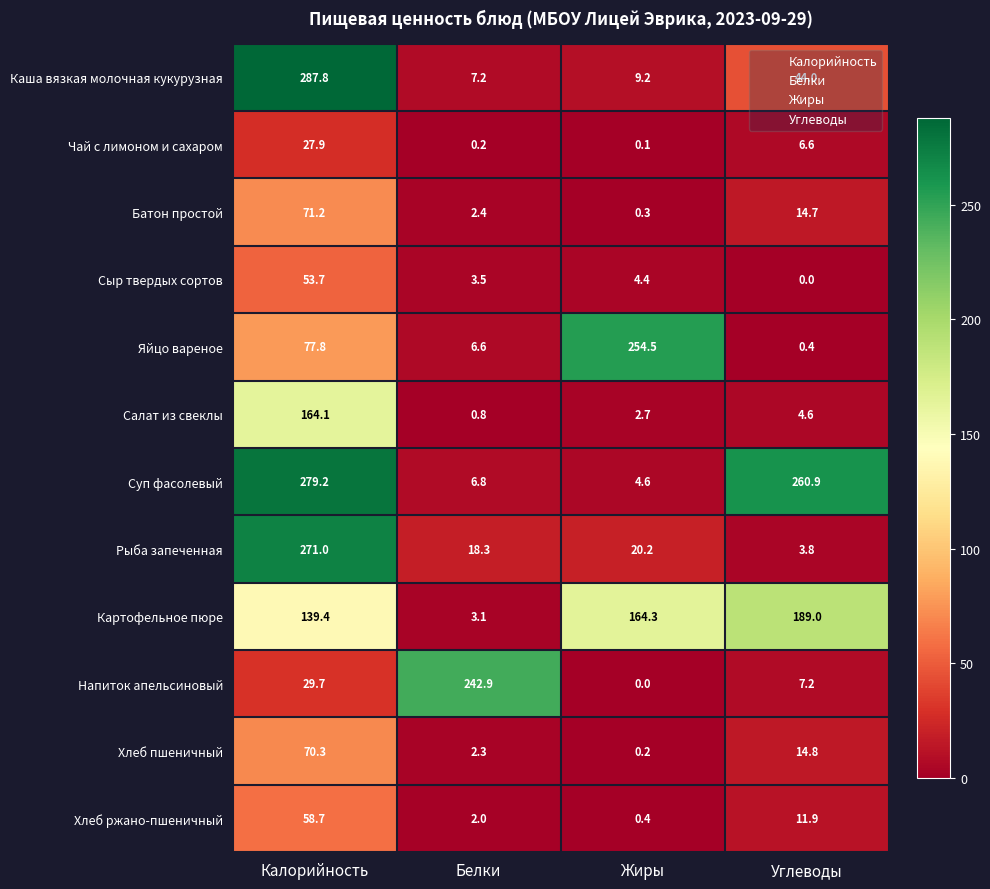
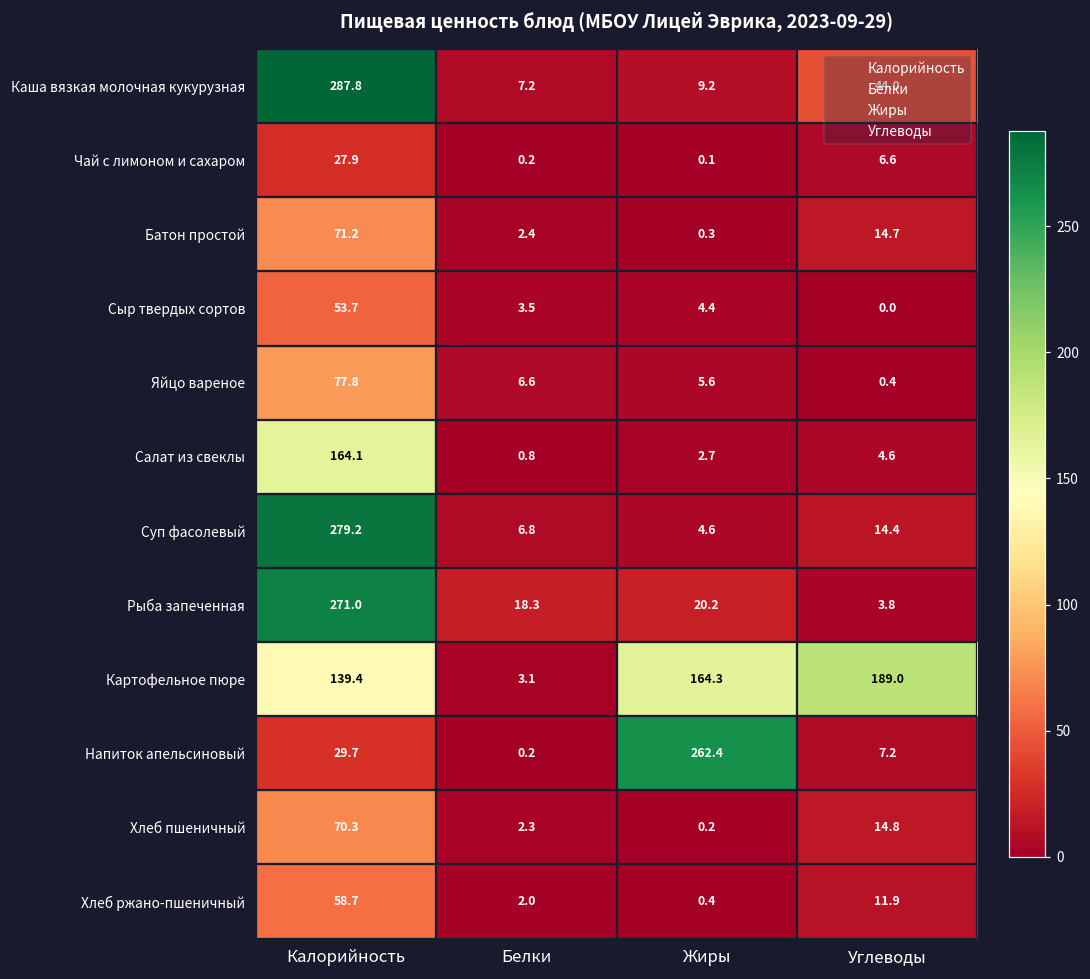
Яйцо вареное, Жиры: 254.5 -> 5.6
Суп фасолевый, Углеводы: 260.9 -> 14.4
Напиток апельсиновый, Белки: 242.9 -> 0.2
Напиток апельсиновый, Жиры: 0.0 -> 262.4
